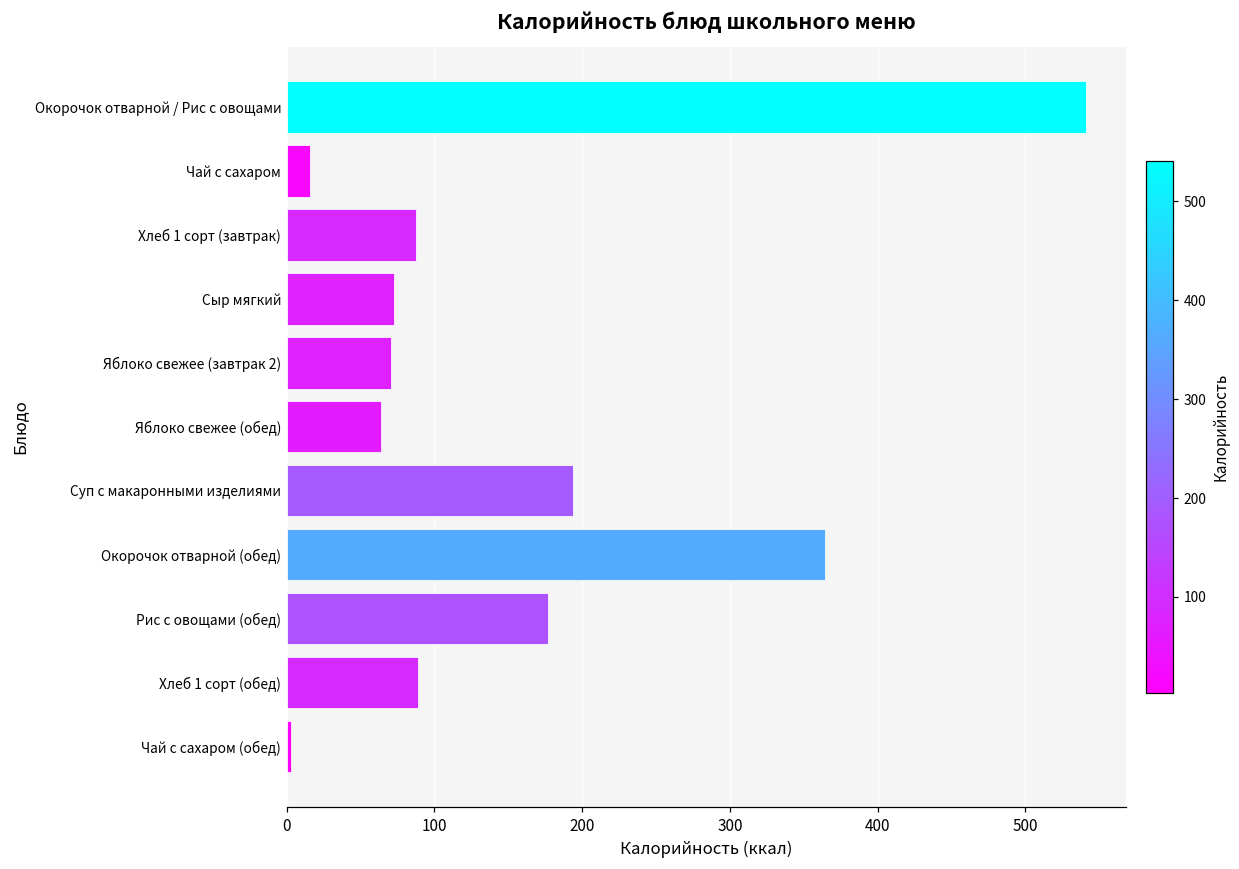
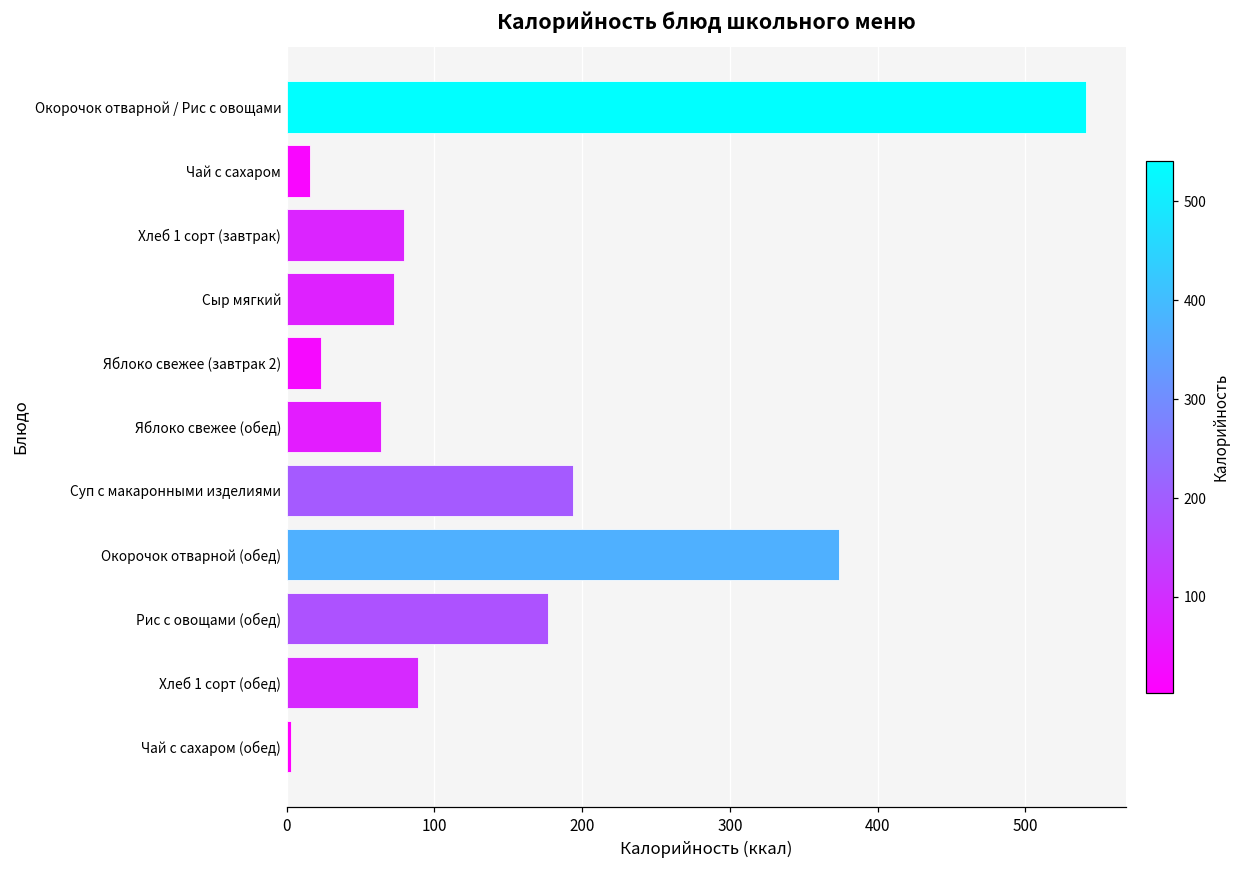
Хлеб 1 сорт (завтрак): 88 -> 79
Яблоко свежее (завтрак 2): 71 -> 23
Окорочок отварной (обед): 364 -> 374
